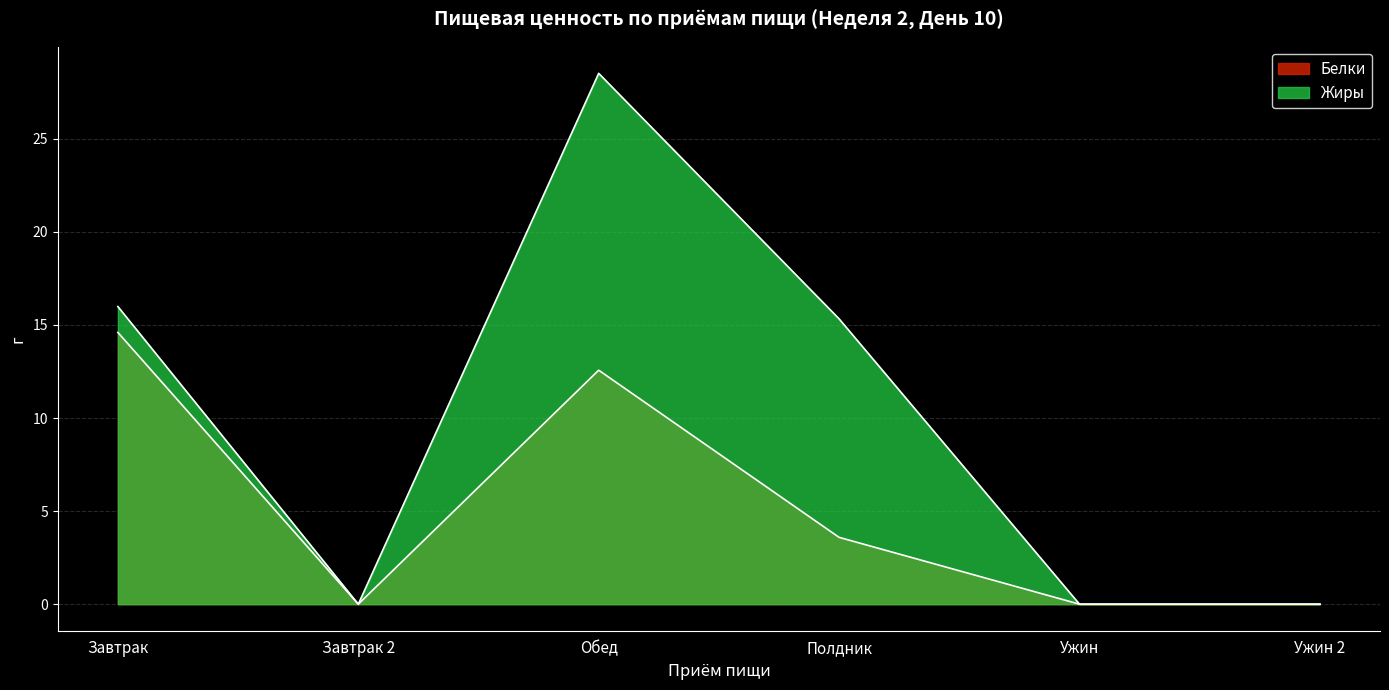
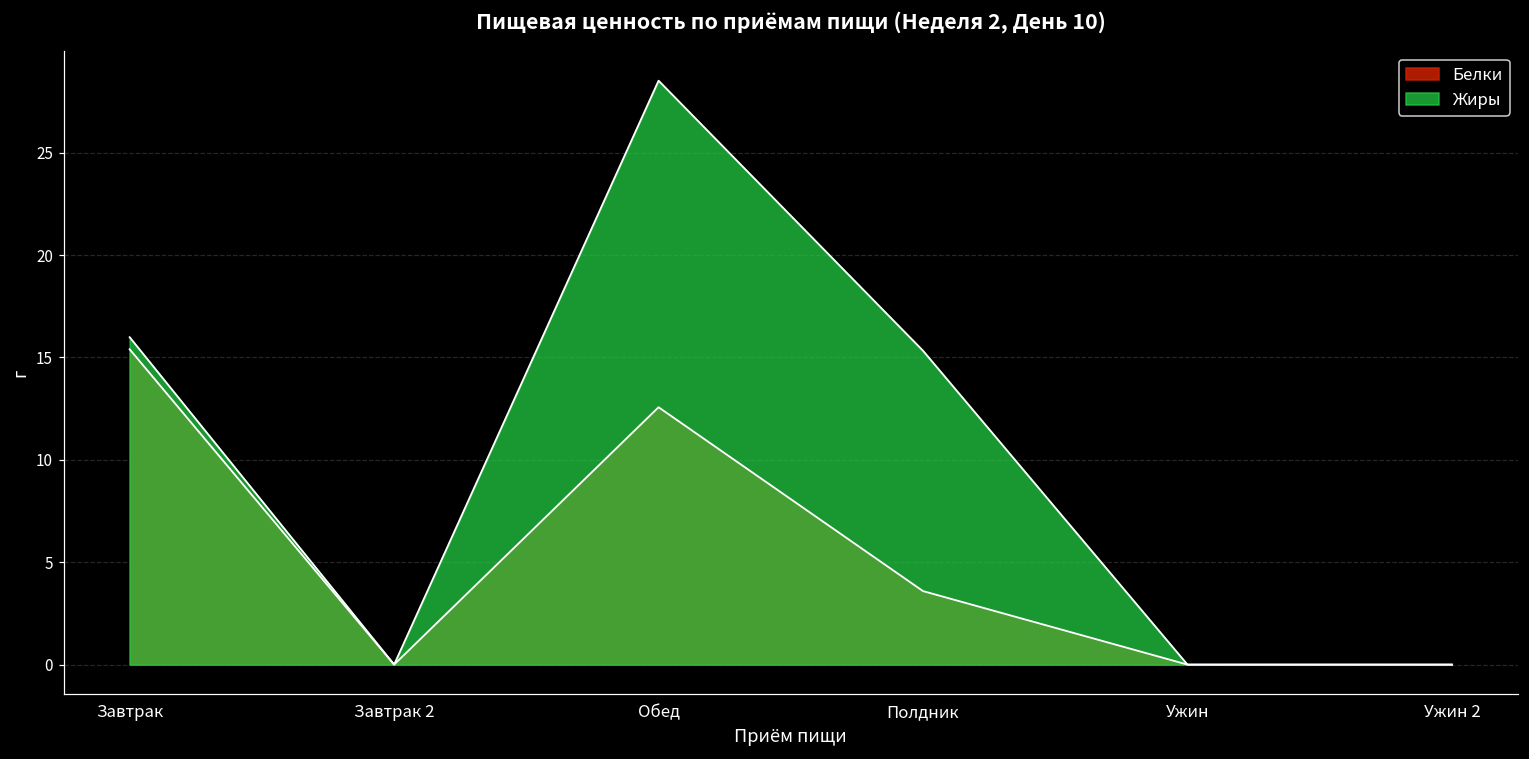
Белки, Завтрак: 14.6 -> 15.4
